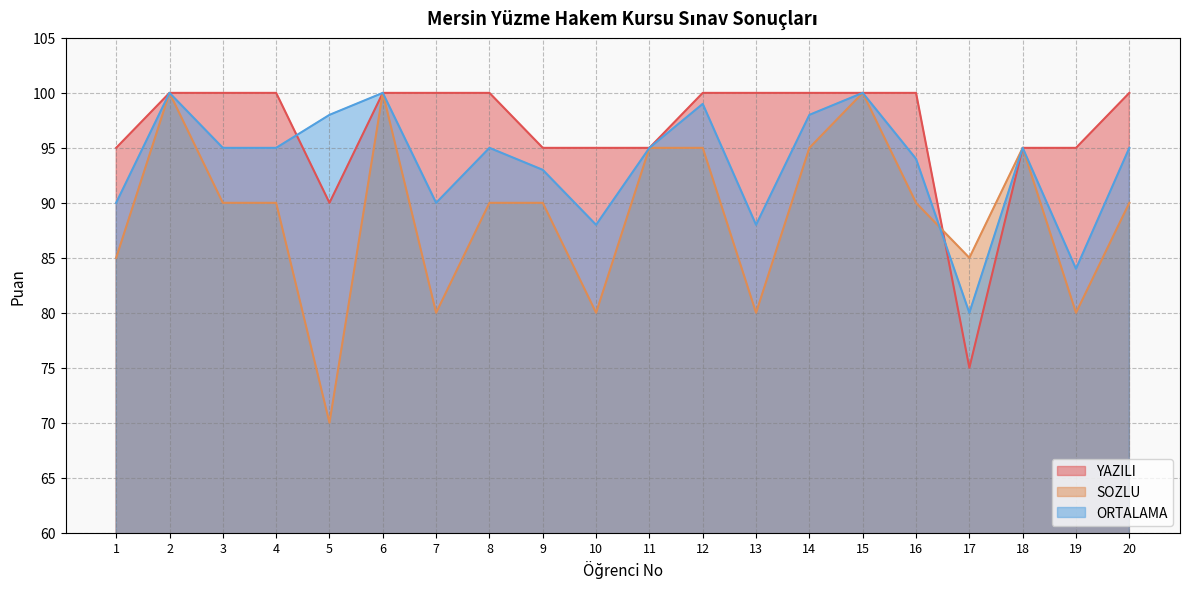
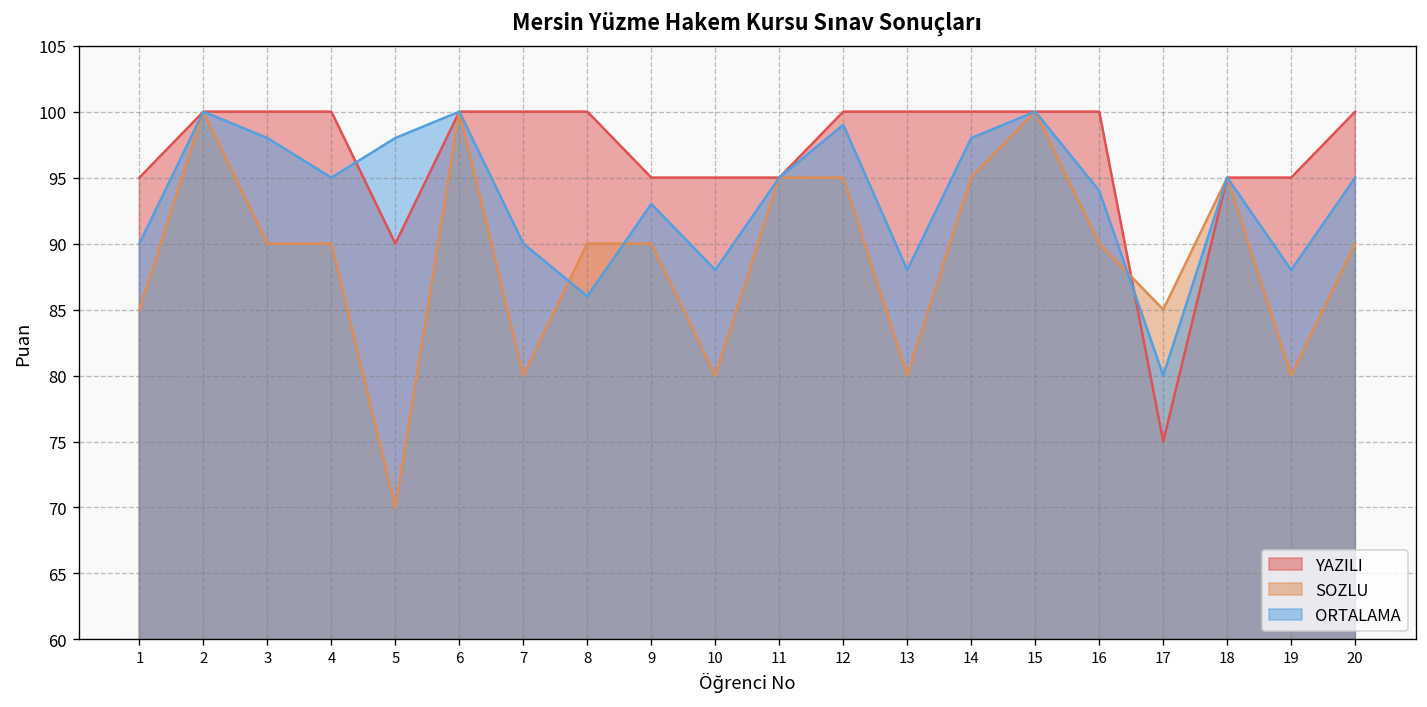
ORTALAMA, 3: 95 -> 98
ORTALAMA, 8: 95 -> 86
ORTALAMA, 19: 84 -> 88
